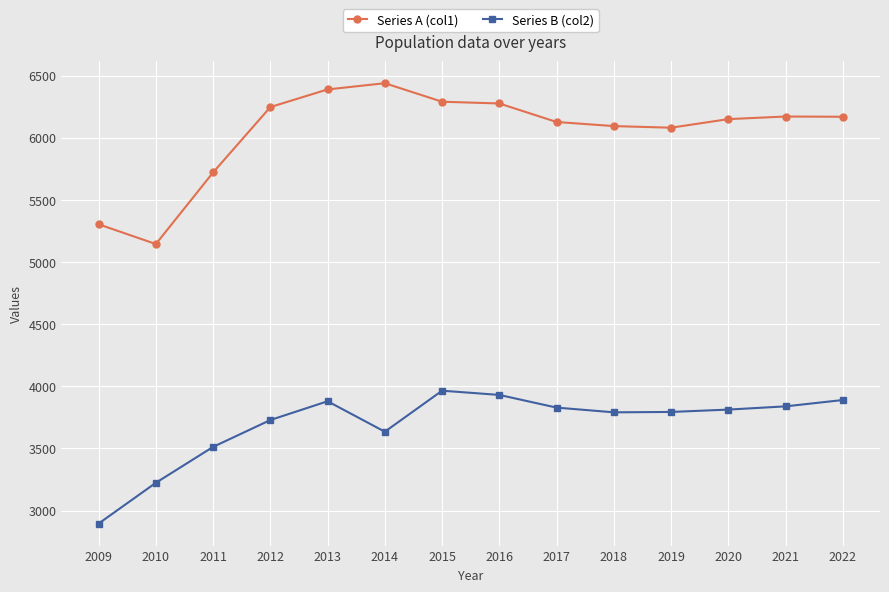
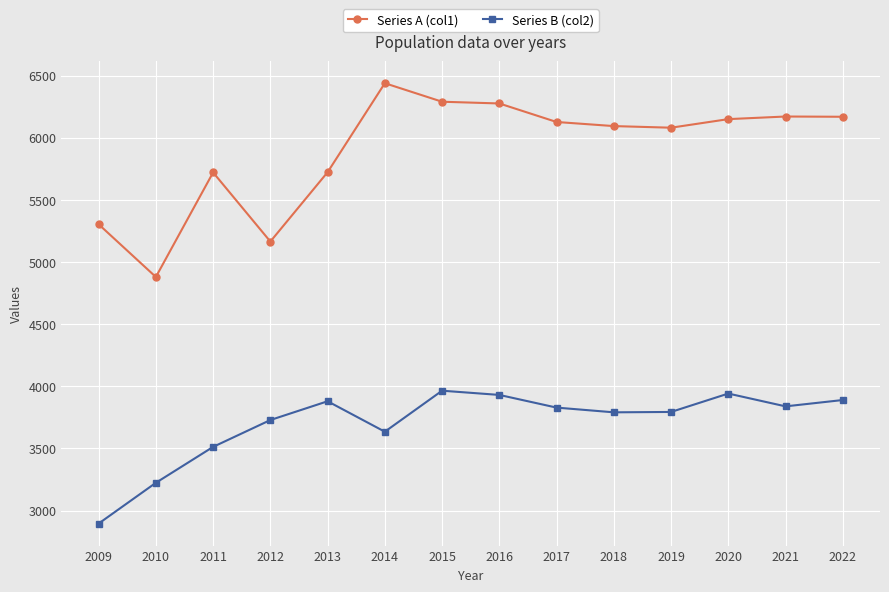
Series A (col1), 2010: 5150 -> 4880
Series A (col1), 2012: 6250 -> 5170
Series A (col1), 2013: 6390 -> 5720
Series B (col2), 2020: 3810 -> 3940
